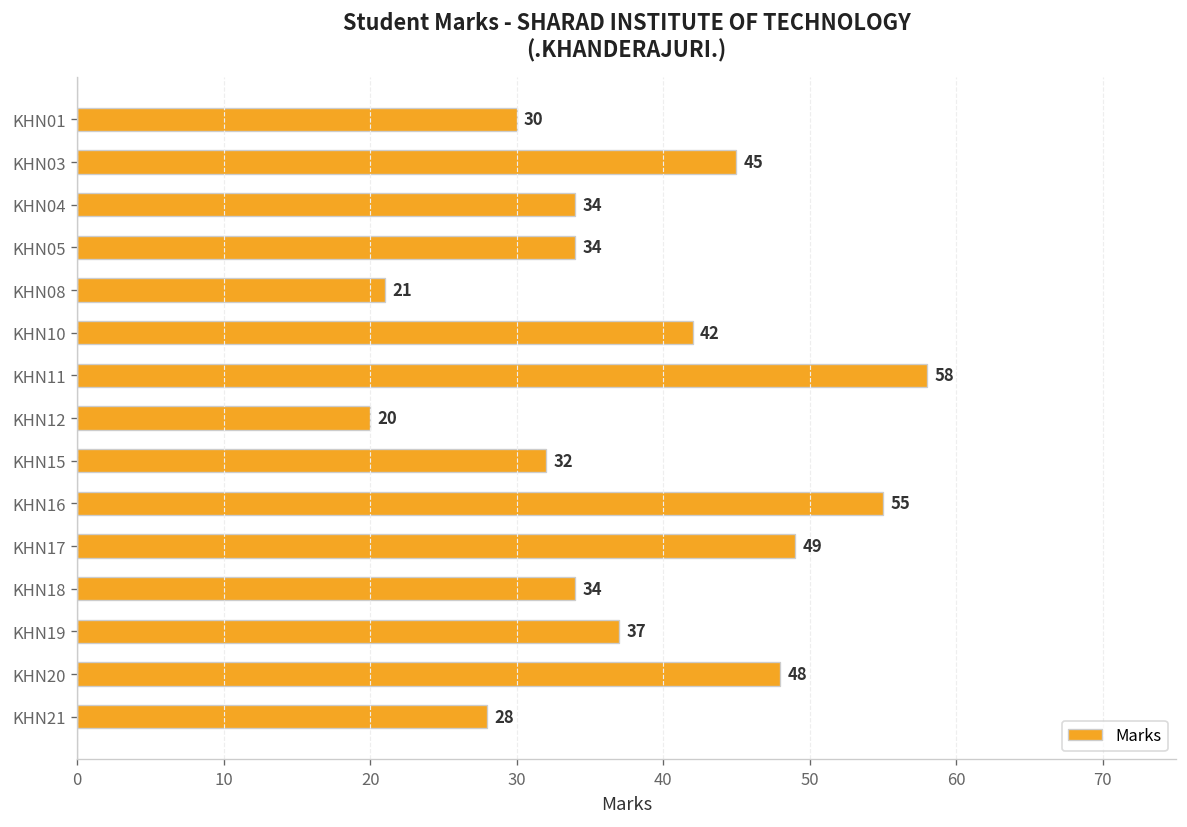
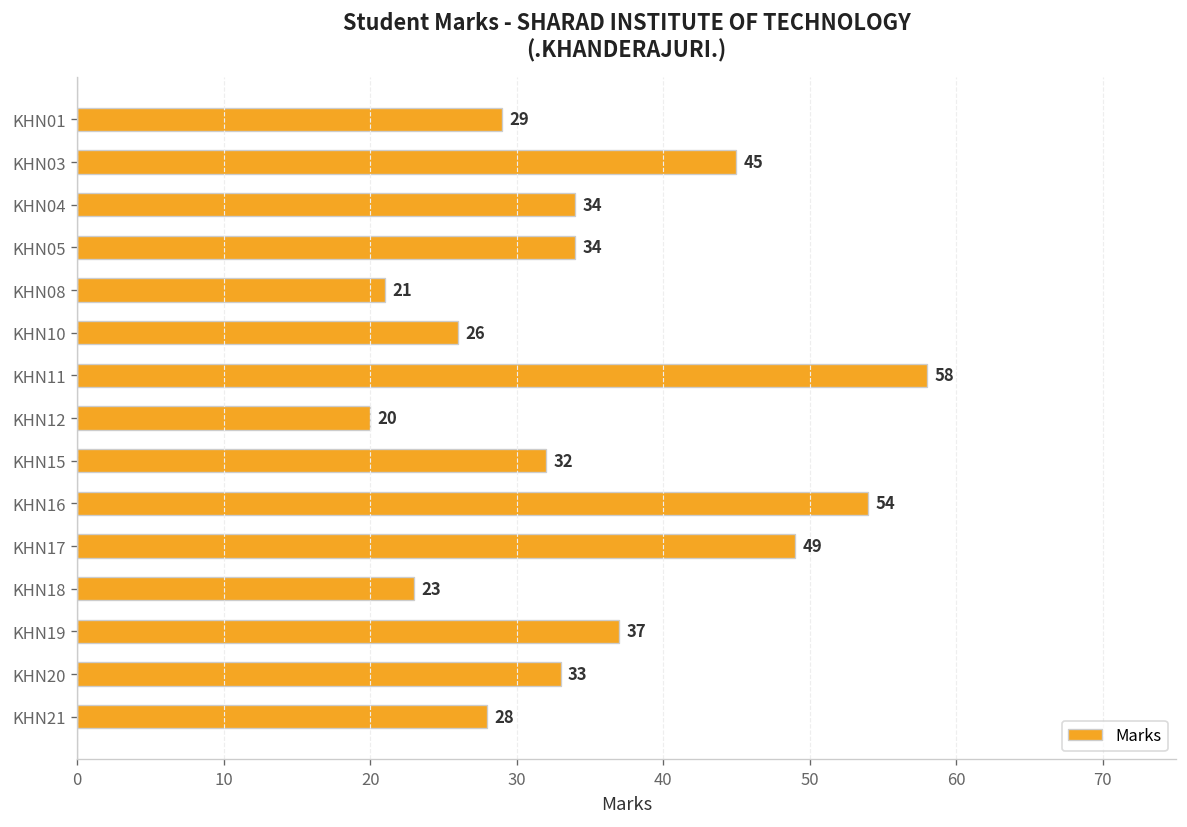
KHN01: 30 -> 29
KHN10: 42 -> 26
KHN16: 55 -> 54
KHN18: 34 -> 23
KHN20: 48 -> 33
